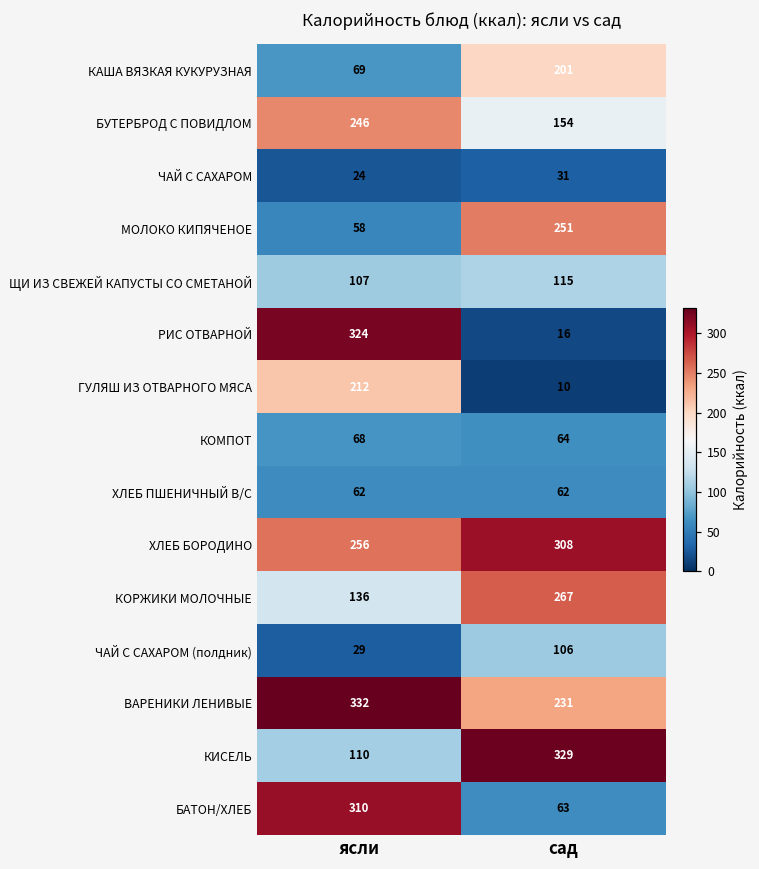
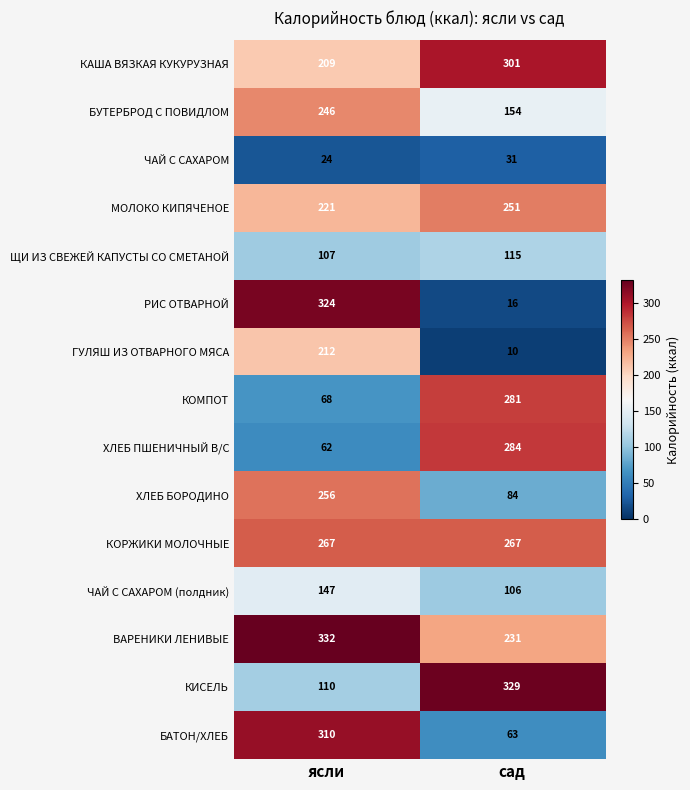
КАША ВЯЗКАЯ КУКУРУЗНАЯ, ясли: 69 -> 209
КАША ВЯЗКАЯ КУКУРУЗНАЯ, сад: 201 -> 301
МОЛОКО КИПЯЧЕНОЕ, ясли: 58 -> 221
КОМПОТ, сад: 64 -> 281
ХЛЕБ ПШЕНИЧНЫЙ В/С, сад: 62 -> 284
ХЛЕБ БОРОДИНО, сад: 308 -> 84
КОРЖИКИ МОЛОЧНЫЕ, ясли: 136 -> 267
ЧАЙ С САХАРОМ (полдник), ясли: 29 -> 147
